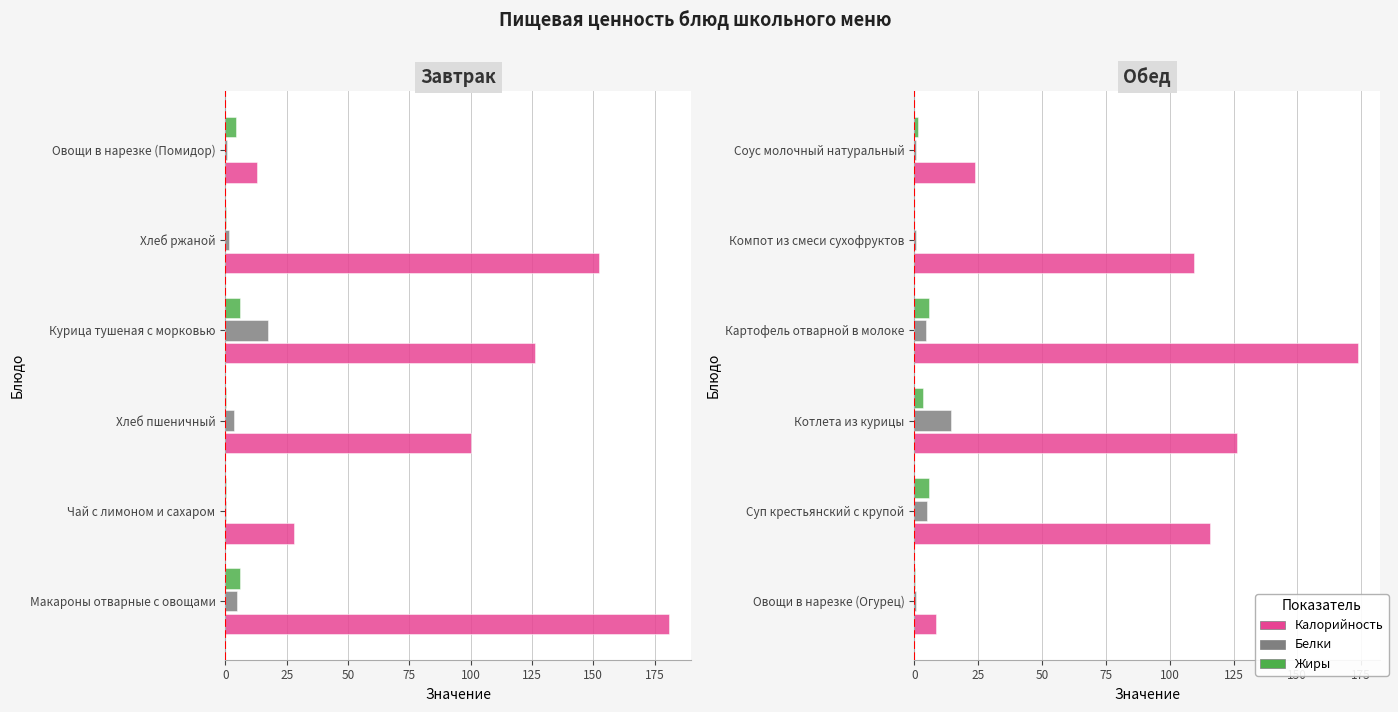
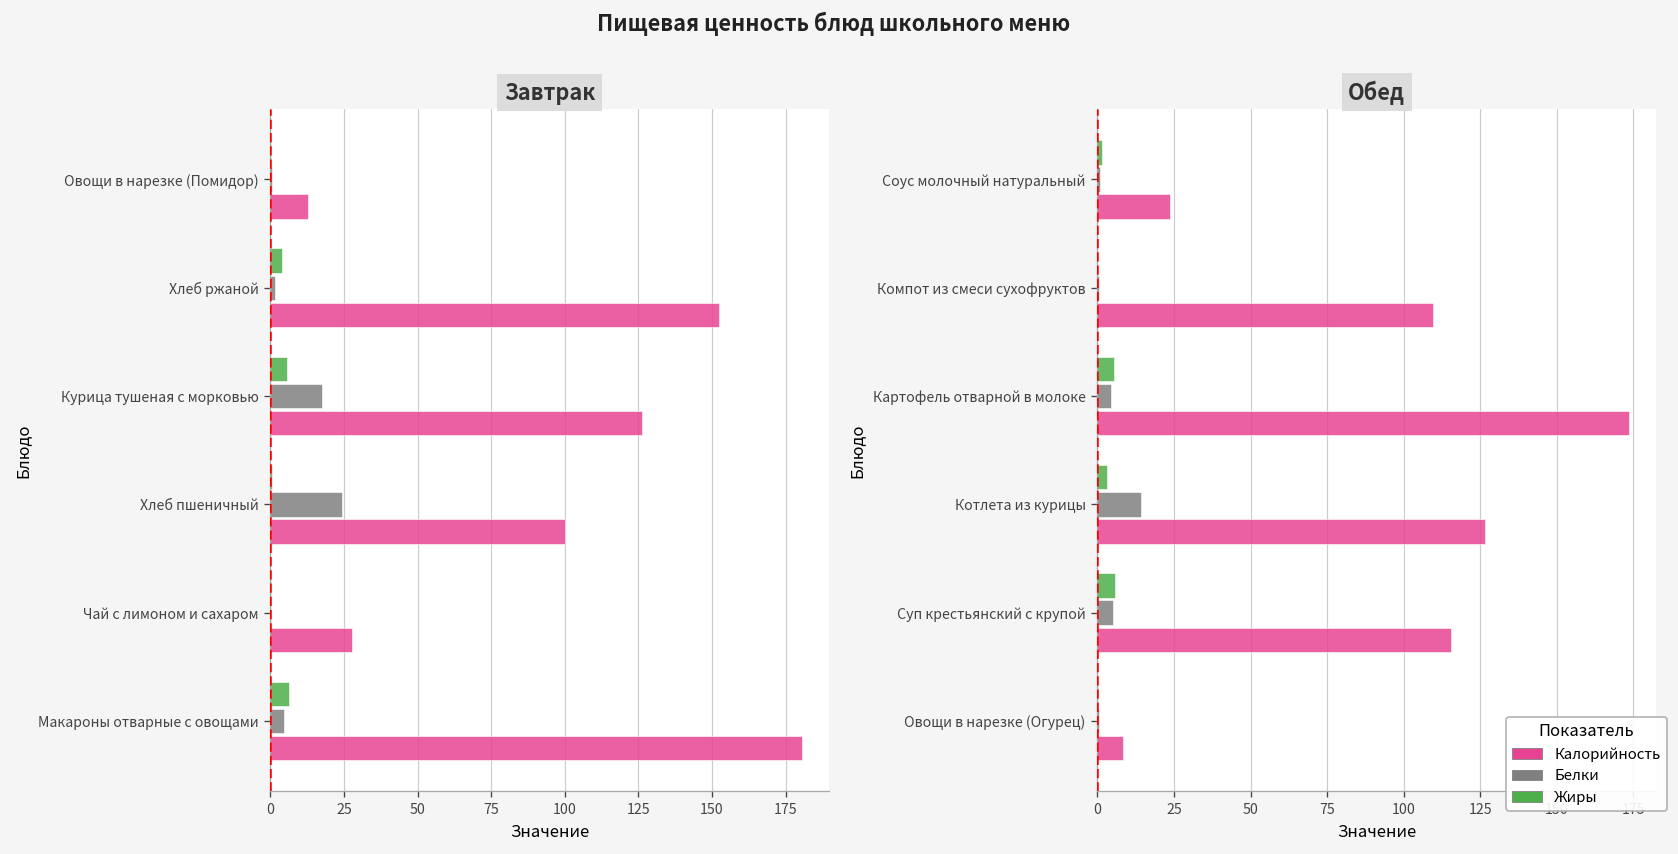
Завтрак, Жиры, Овощи в нарезке (Помидор): 4 -> 0
Завтрак, Жиры, Хлеб ржаной: 0 -> 4
Завтрак, Белки, Хлеб пшеничный: 3 -> 24
